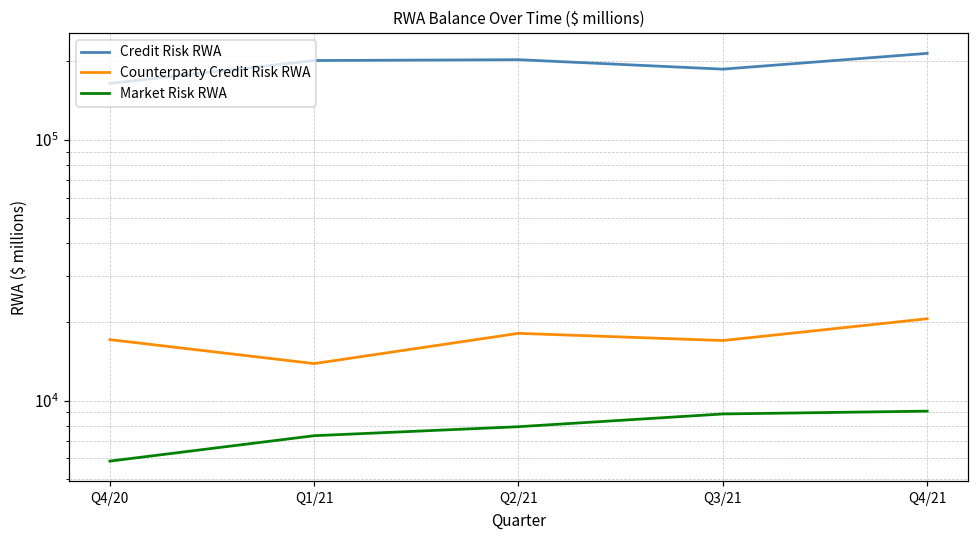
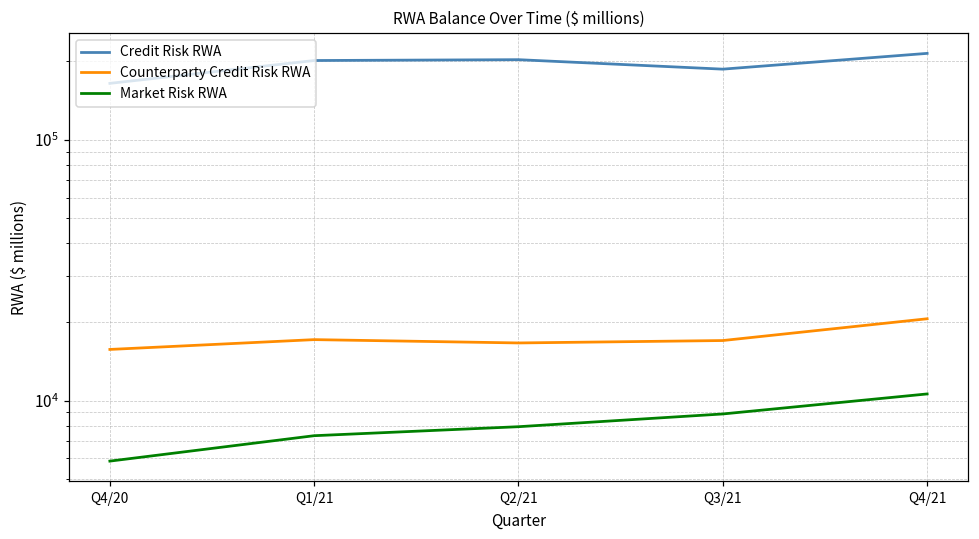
Counterparty Credit Risk RWA, Q4/20: 17000 -> 16000
Counterparty Credit Risk RWA, Q1/21: 14000 -> 17000
Counterparty Credit Risk RWA, Q2/21: 18000 -> 17000
Market Risk RWA, Q4/21: 9100 -> 11000
